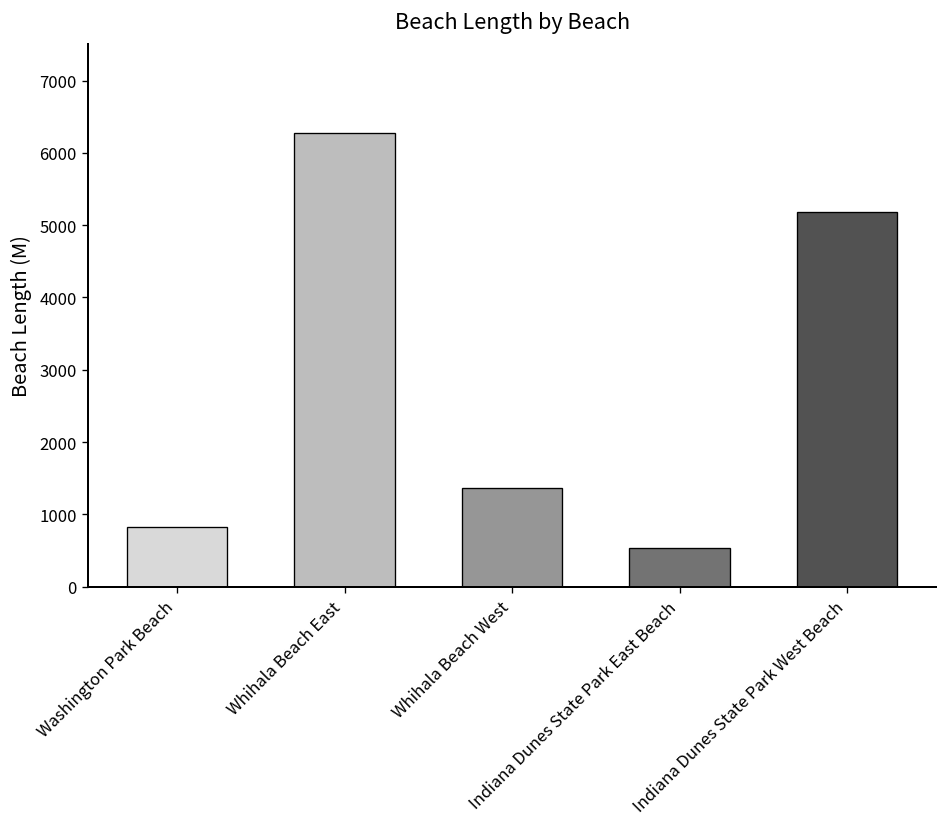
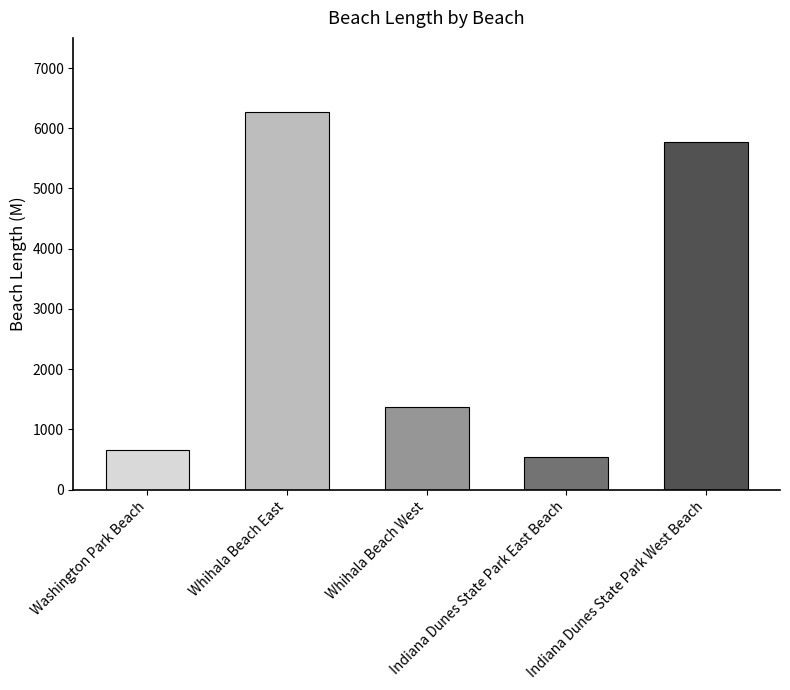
Washington Park Beach: 800 -> 700
Indiana Dunes State Park West Beach: 5200 -> 5800
